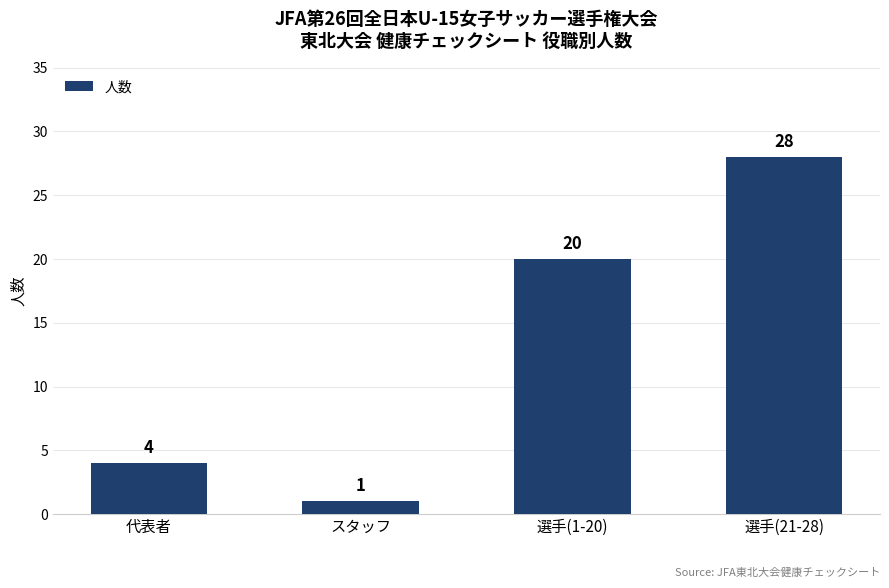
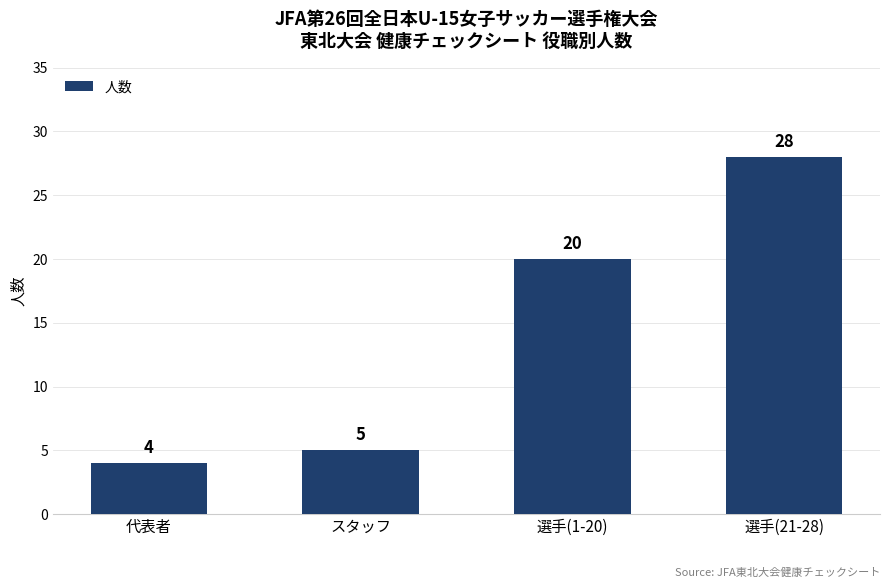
スタッフ: 1 -> 5
